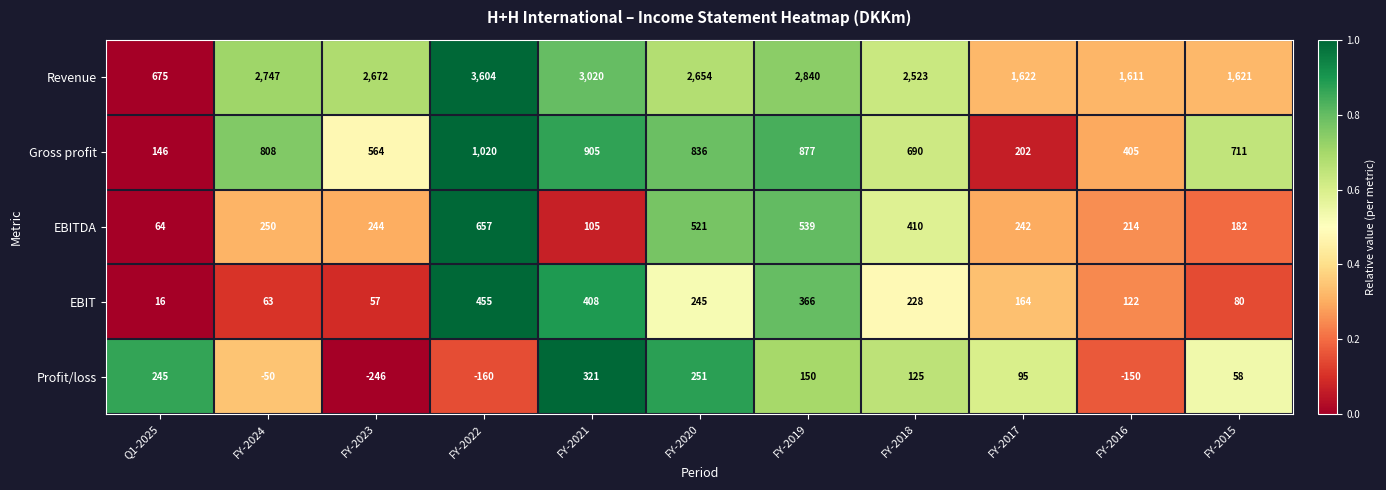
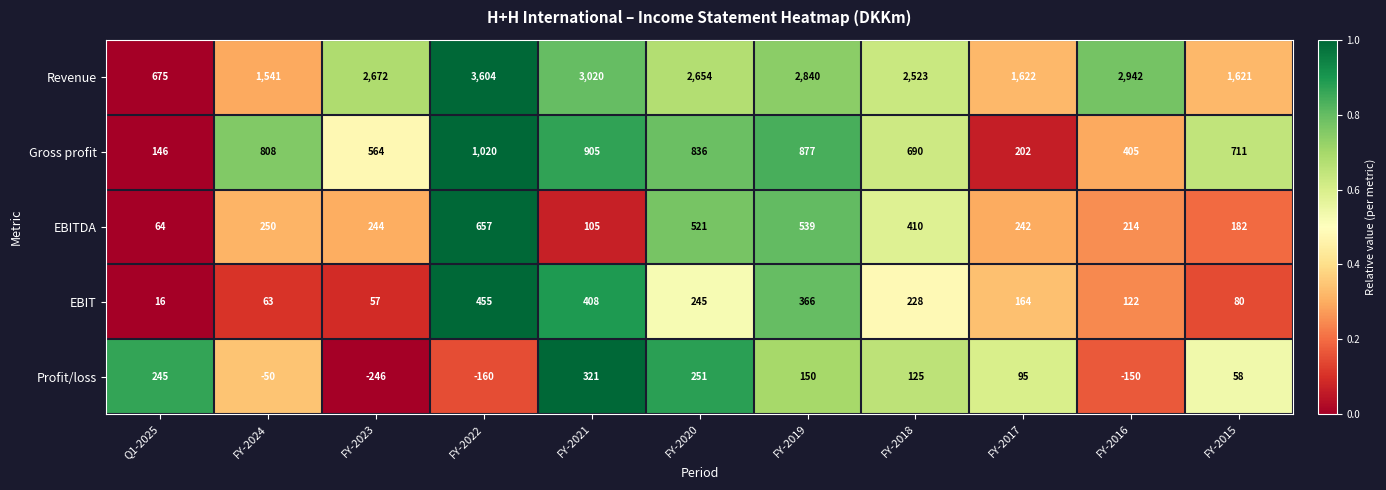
Revenue, FY-2024: 2,747 -> 1,541
Revenue, FY-2016: 1,611 -> 2,942
